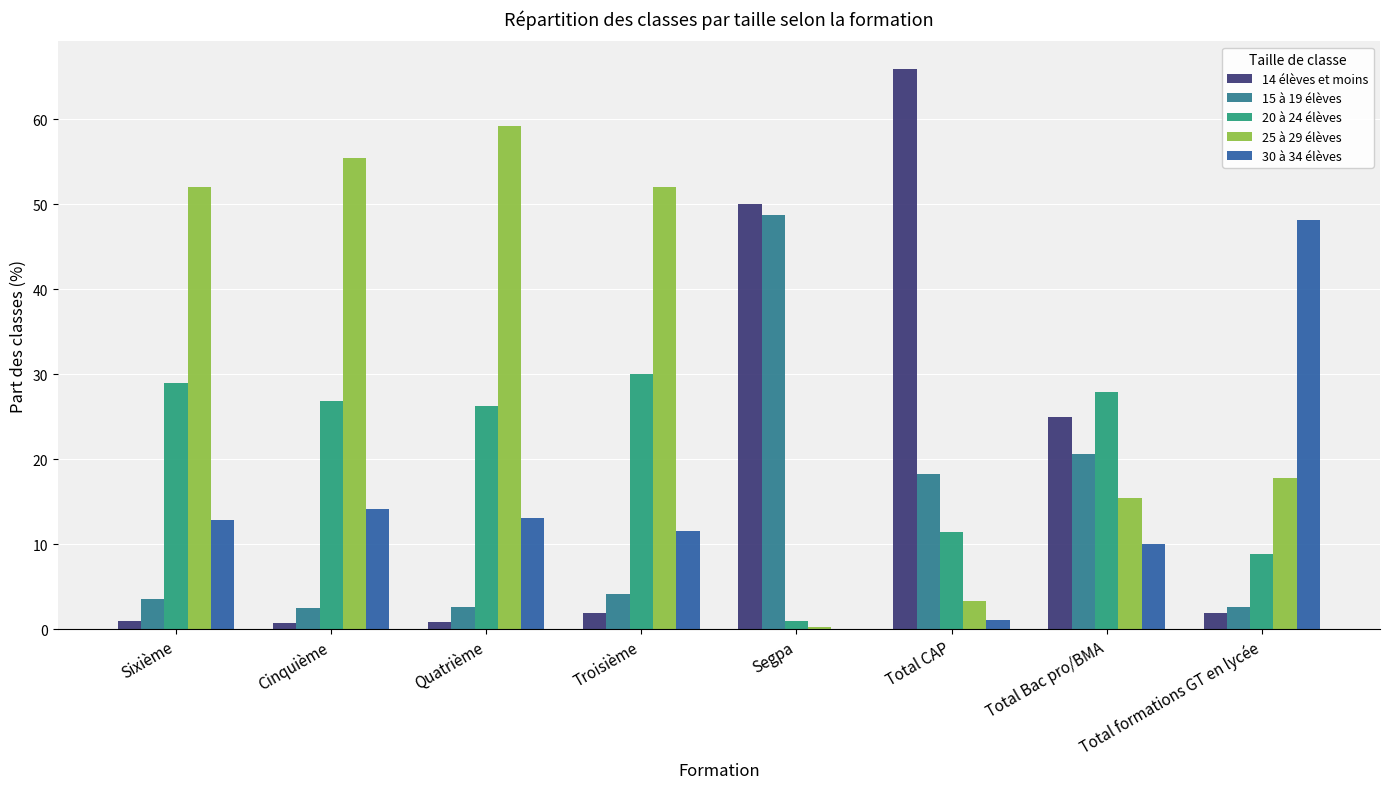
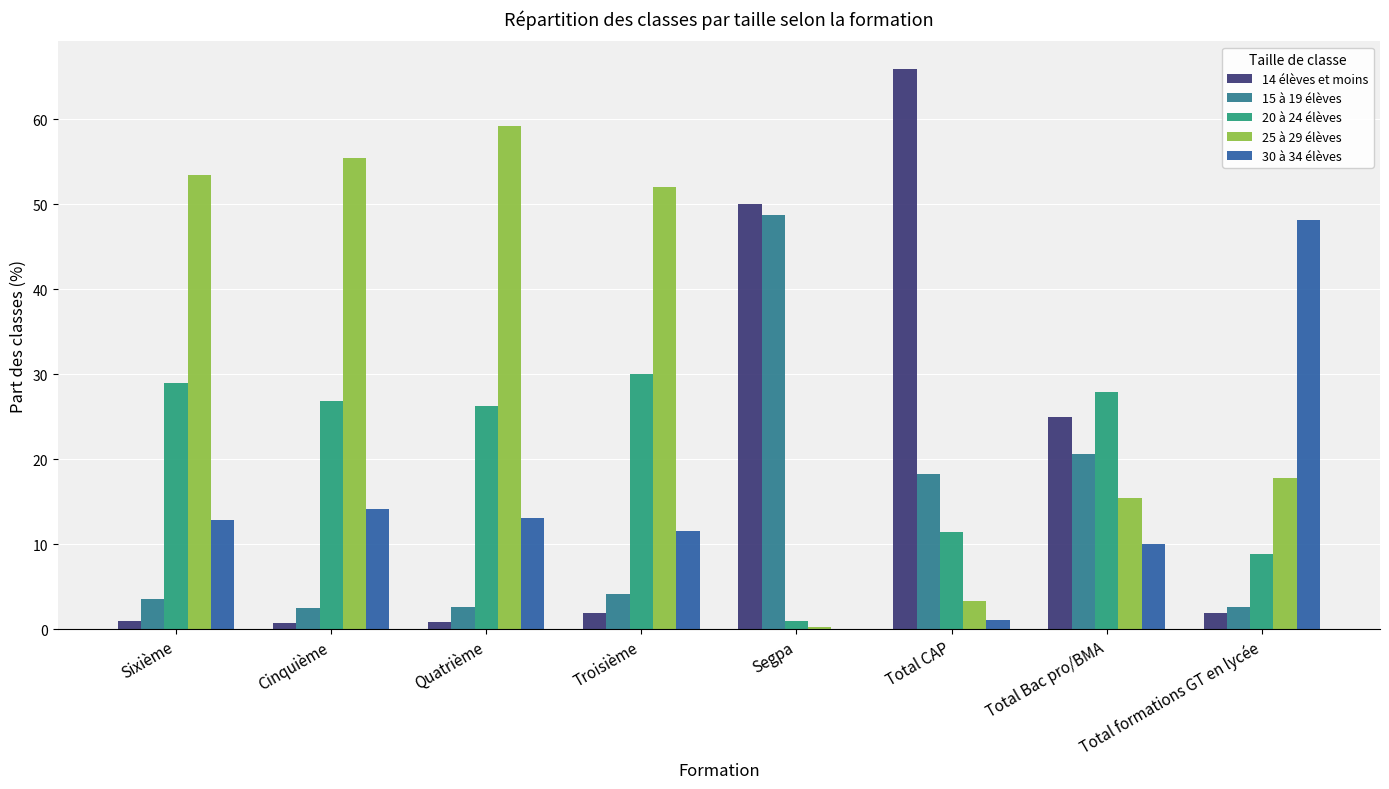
25 à 29 élèves, Sixième: 52 -> 53
